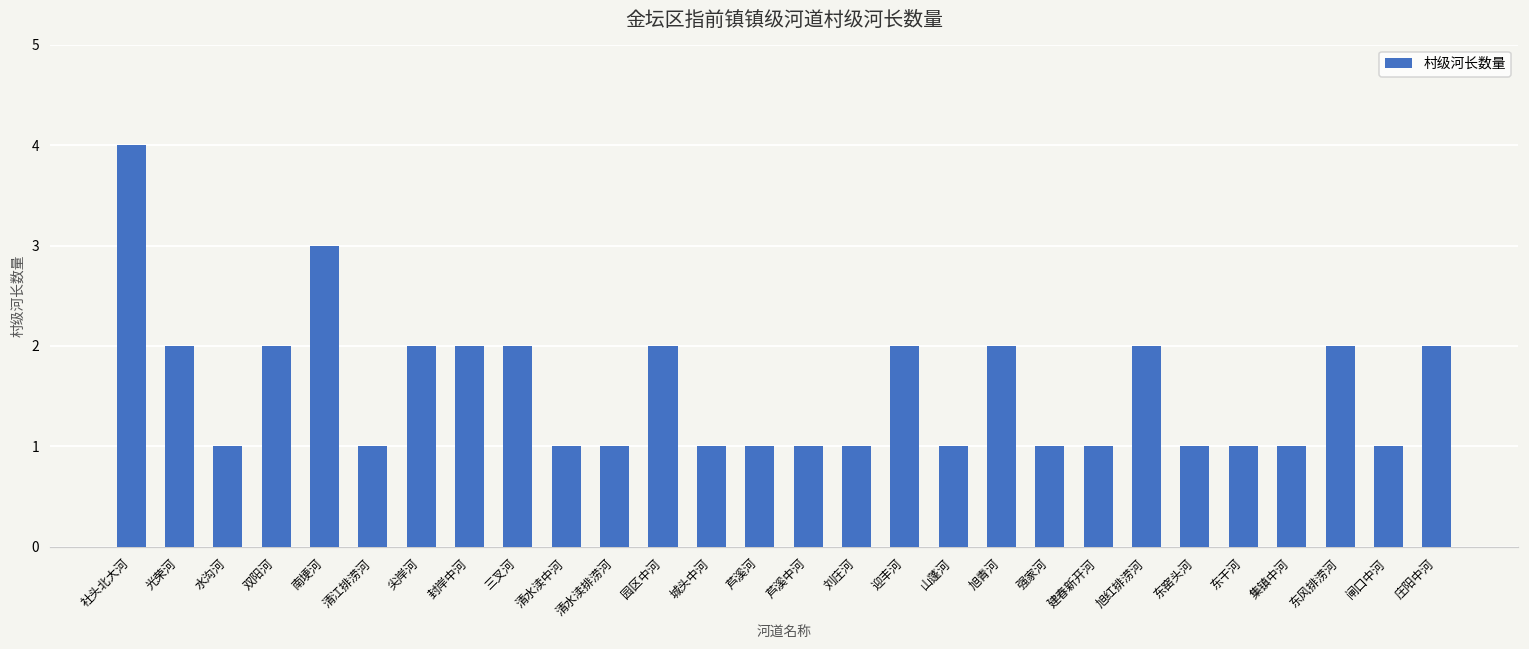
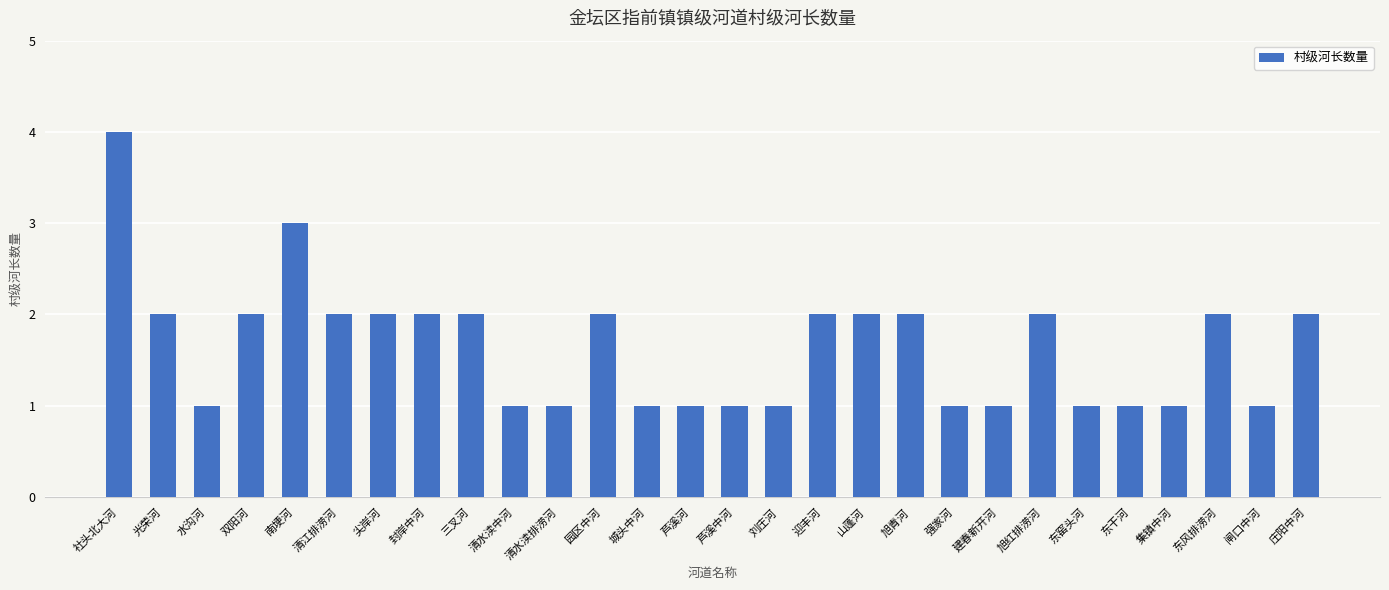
清江排涝河: 1 -> 2
山蓬河: 1 -> 2
